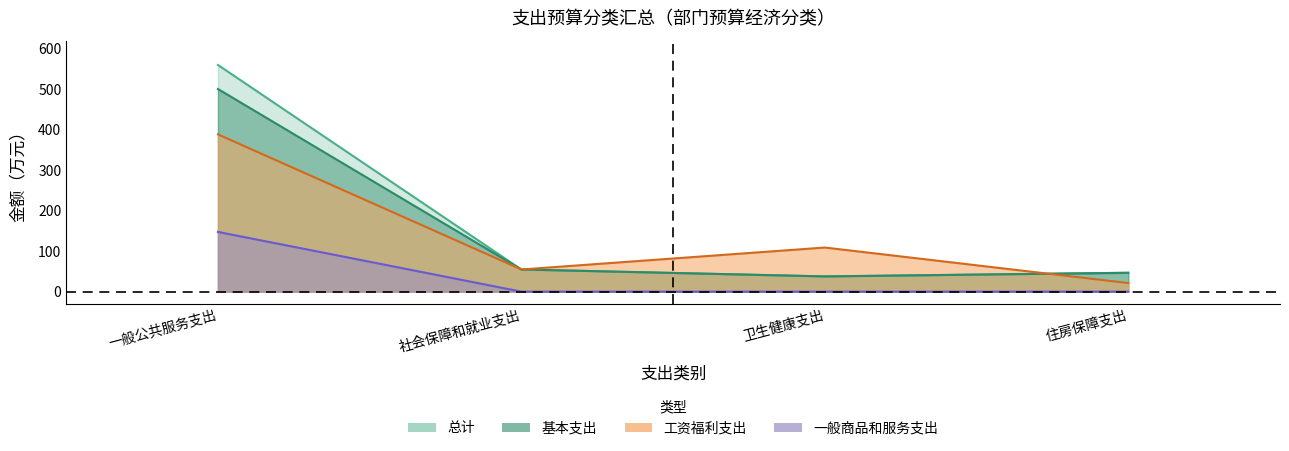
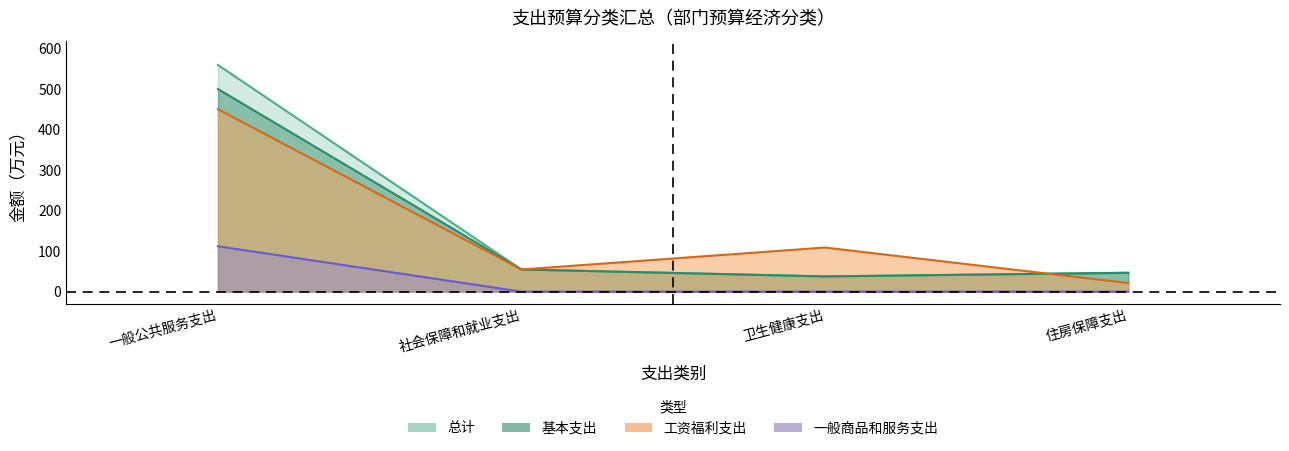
工资福利支出, 一般公共服务支出: 390 -> 450
一般商品和服务支出, 一般公共服务支出: 150 -> 110
